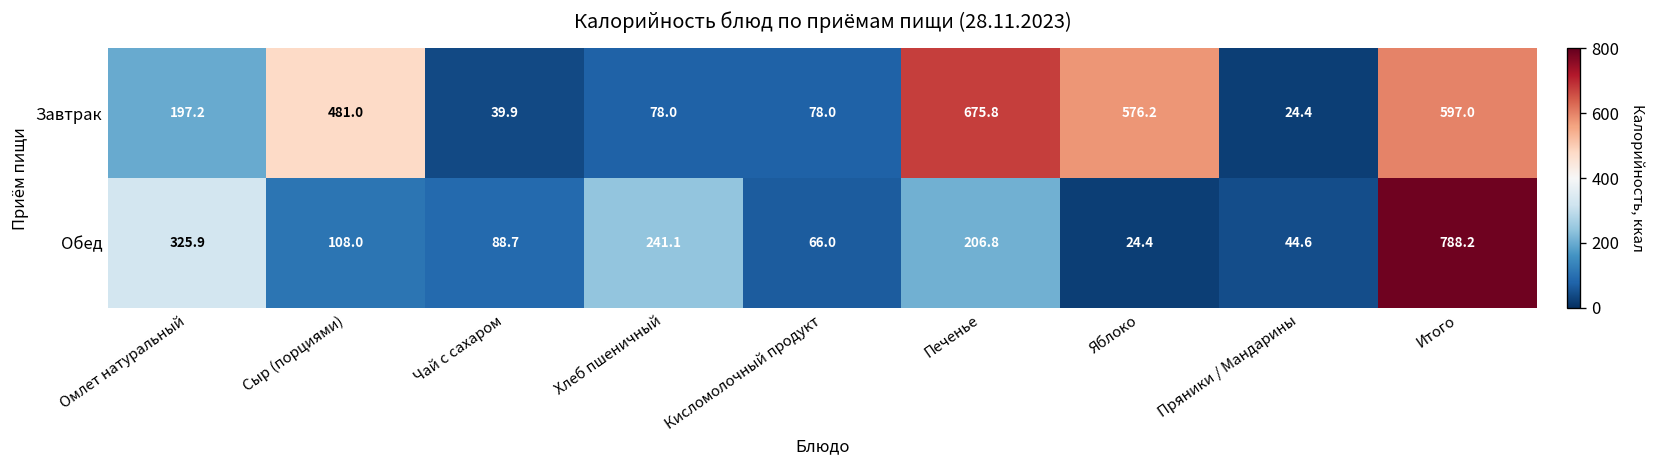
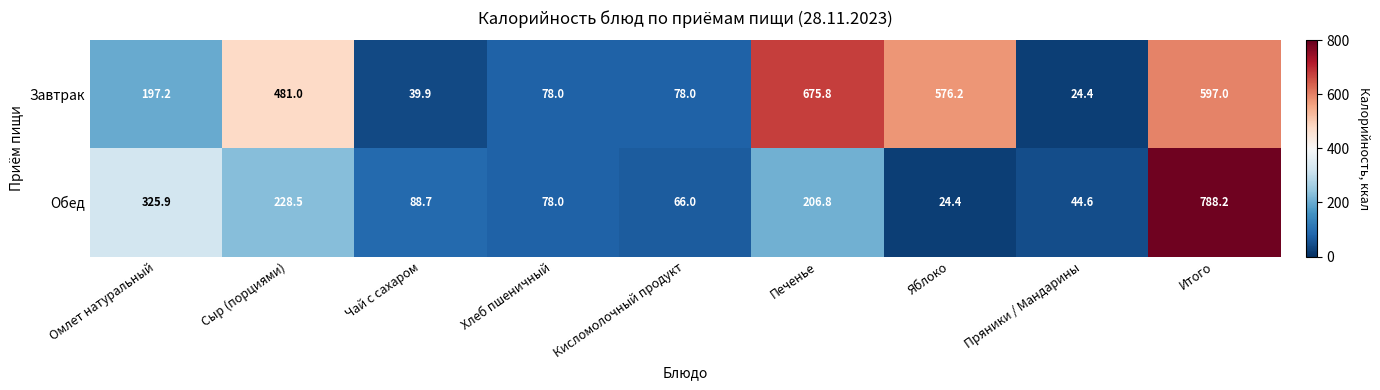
Обед, Сыр (порциями): 108.0 -> 228.5
Обед, Хлеб пшеничный: 241.1 -> 78.0
